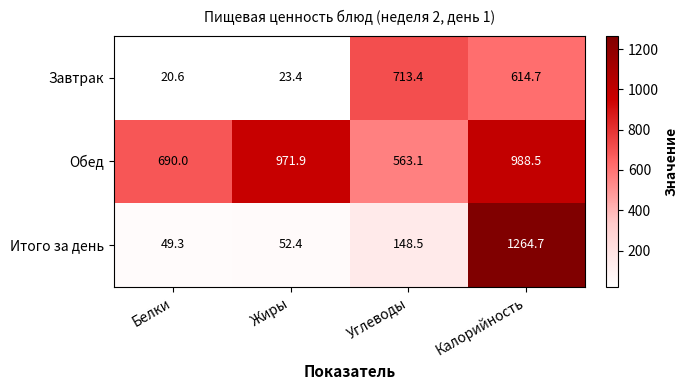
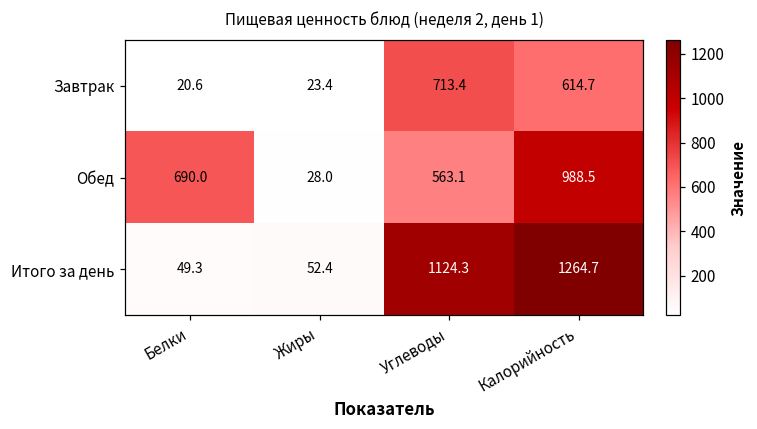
Обед, Жиры: 971.9 -> 28.0
Итого за день, Углеводы: 148.5 -> 1124.3
